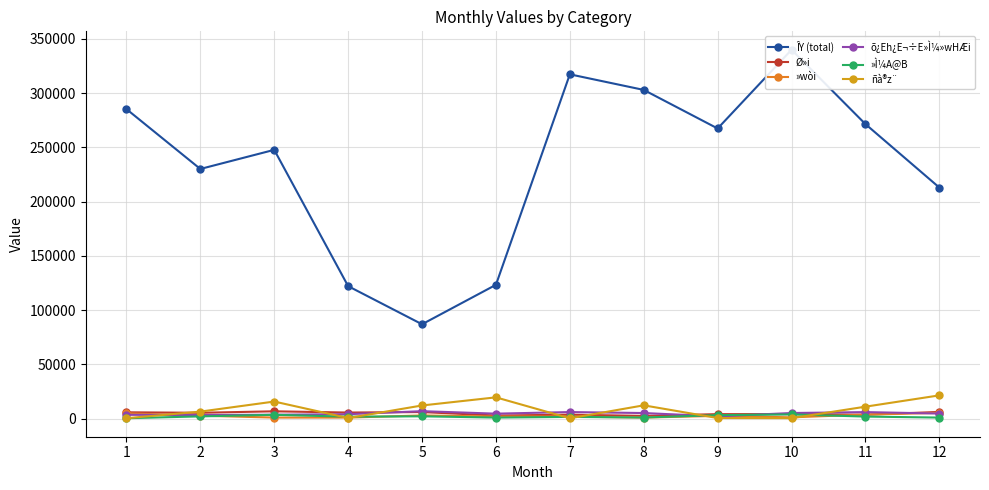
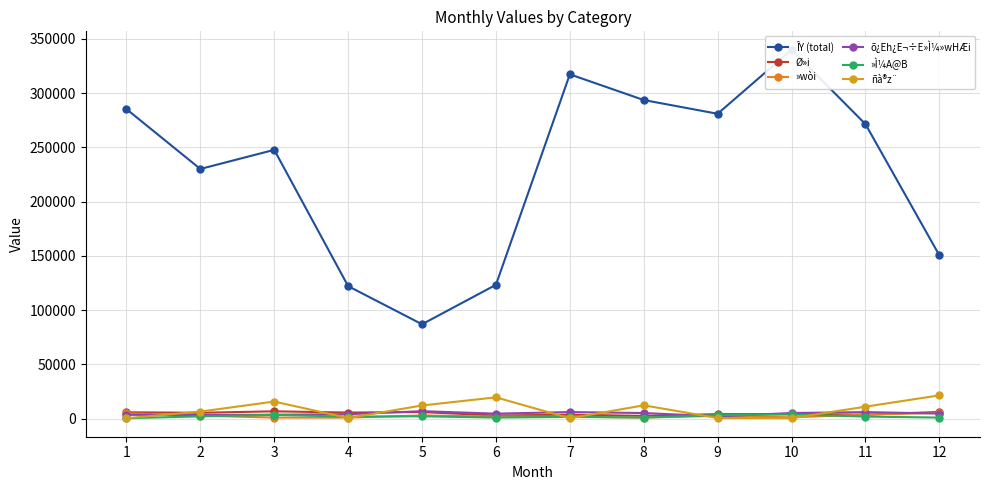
ÎY (total), 8: 303000 -> 294000
ÎY (total), 9: 267000 -> 281000
ÎY (total), 12: 213000 -> 151000
